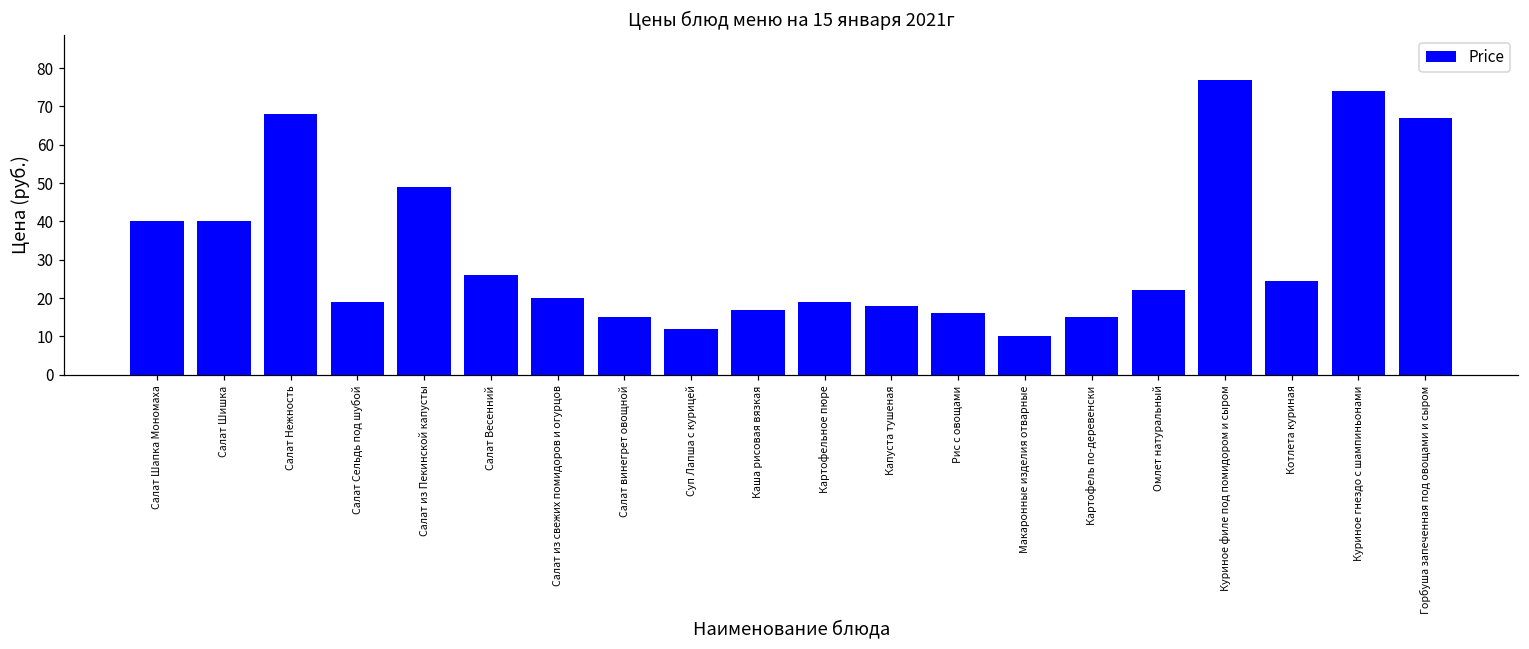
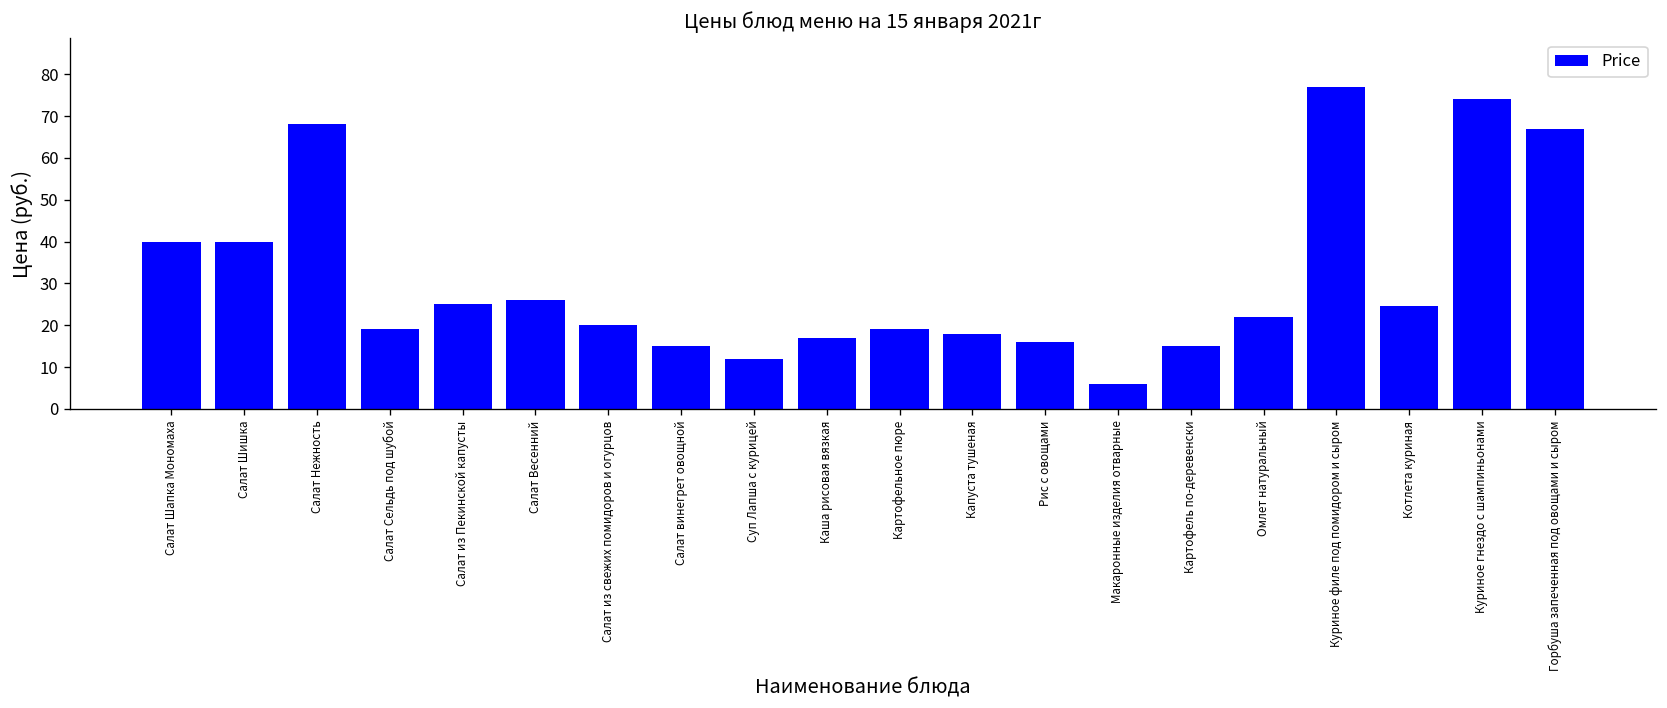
Салат из Пекинской капусты: 49 -> 25
Макаронные изделия отварные: 10 -> 6
